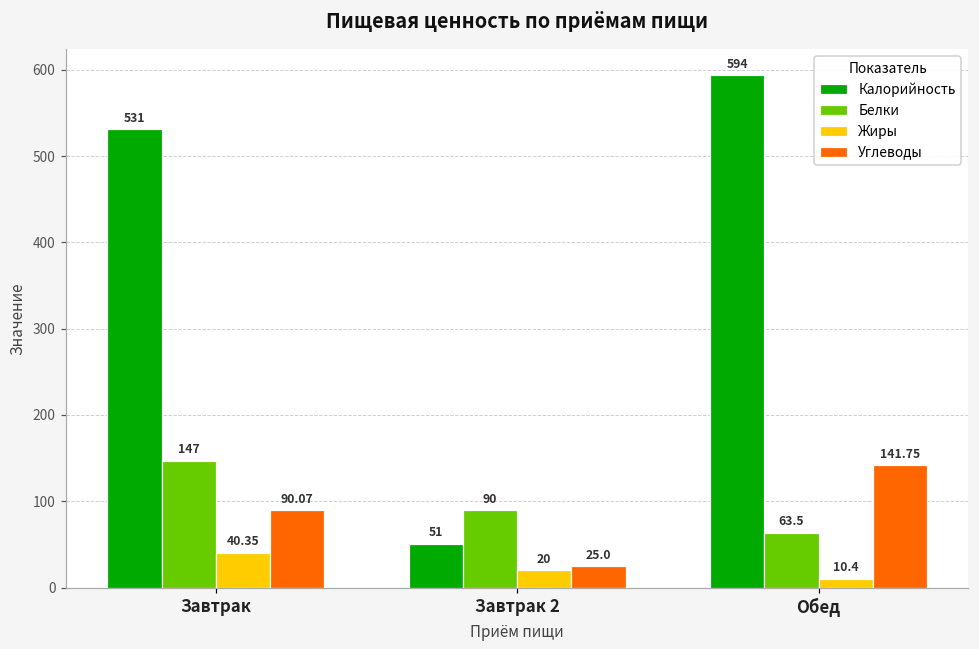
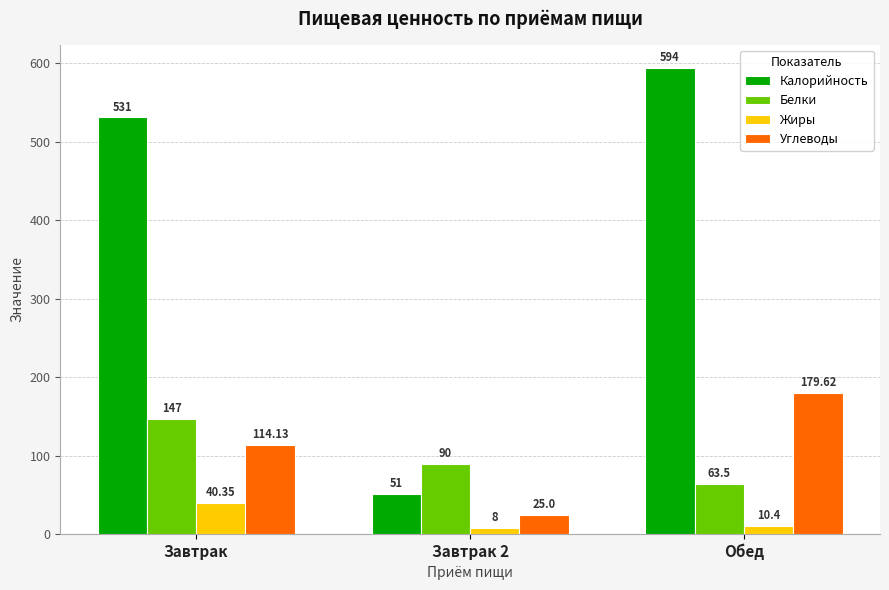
Углеводы, Завтрак: 90.07 -> 114.13
Жиры, Завтрак 2: 20 -> 8
Углеводы, Обед: 141.75 -> 179.62
